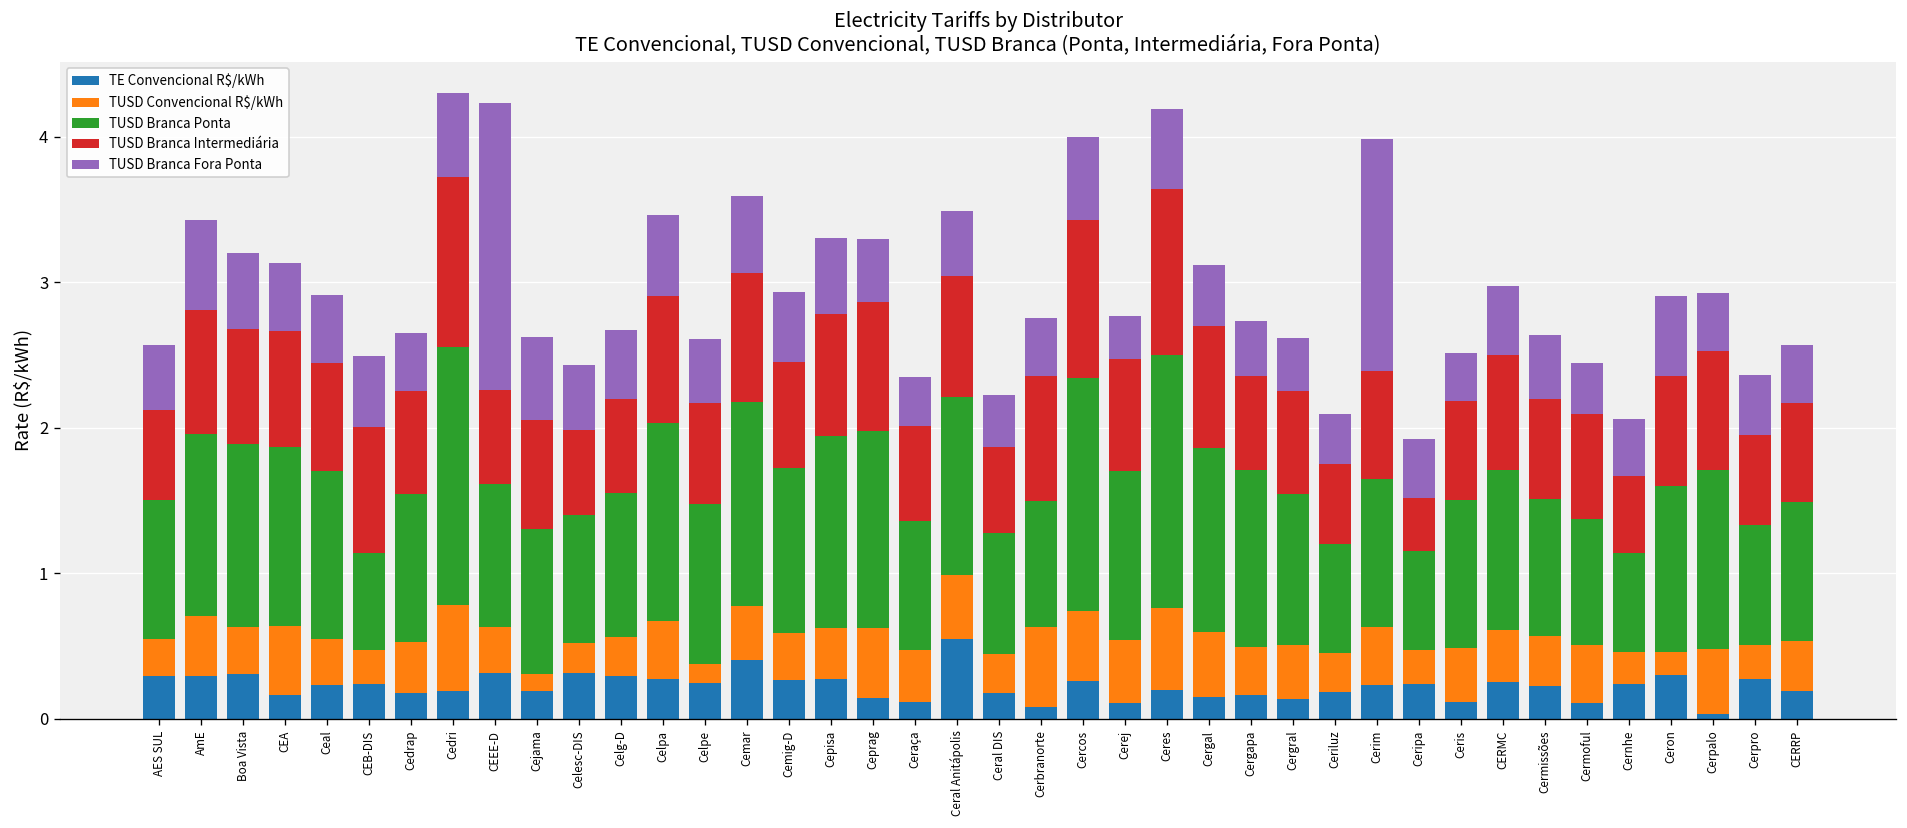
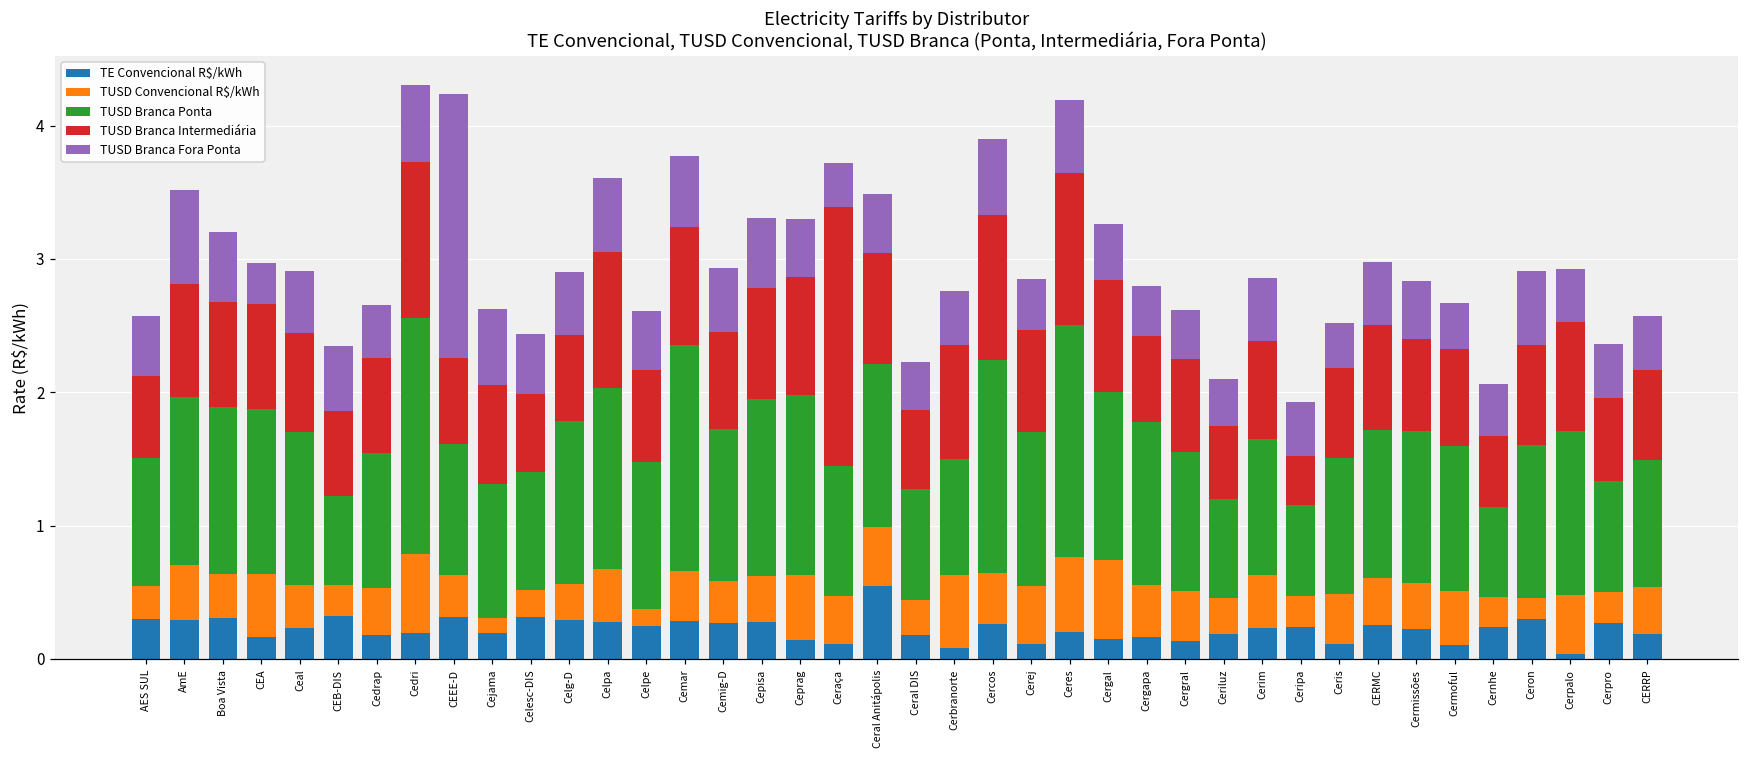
TUSD Branca Fora Ponta, AmE: 0.62 -> 0.71
TUSD Branca Fora Ponta, CEA: 0.47 -> 0.31
TE Convencional R$/kWh, CEB-DIS: 0.24 -> 0.32
TUSD Branca Intermediária, CEB-DIS: 0.87 -> 0.63
TUSD Branca Ponta, Celg-D: 0.99 -> 1.22
TUSD Branca Intermediária, Celpa: 0.88 -> 1.02
TE Convencional R$/kWh, Cemar: 0.40 -> 0.28
TUSD Branca Ponta, Cemar: 1.40 -> 1.70
TUSD Branca Ponta, Ceraça: 0.89 -> 0.98
TUSD Branca Intermediária, Ceraça: 0.66 -> 1.94
TUSD Convencional R$/kWh, Cercos: 0.48 -> 0.38
TUSD Branca Fora Ponta, Cerej: 0.30 -> 0.38
TUSD Convencional R$/kWh, Cergal: 0.45 -> 0.59
TUSD Convencional R$/kWh, Cergapa: 0.33 -> 0.39
TUSD Branca Fora Ponta, Cerim: 1.60 -> 0.47
TUSD Branca Ponta, Cermissões: 0.94 -> 1.14
TUSD Branca Ponta, Cermoful: 0.87 -> 1.09
